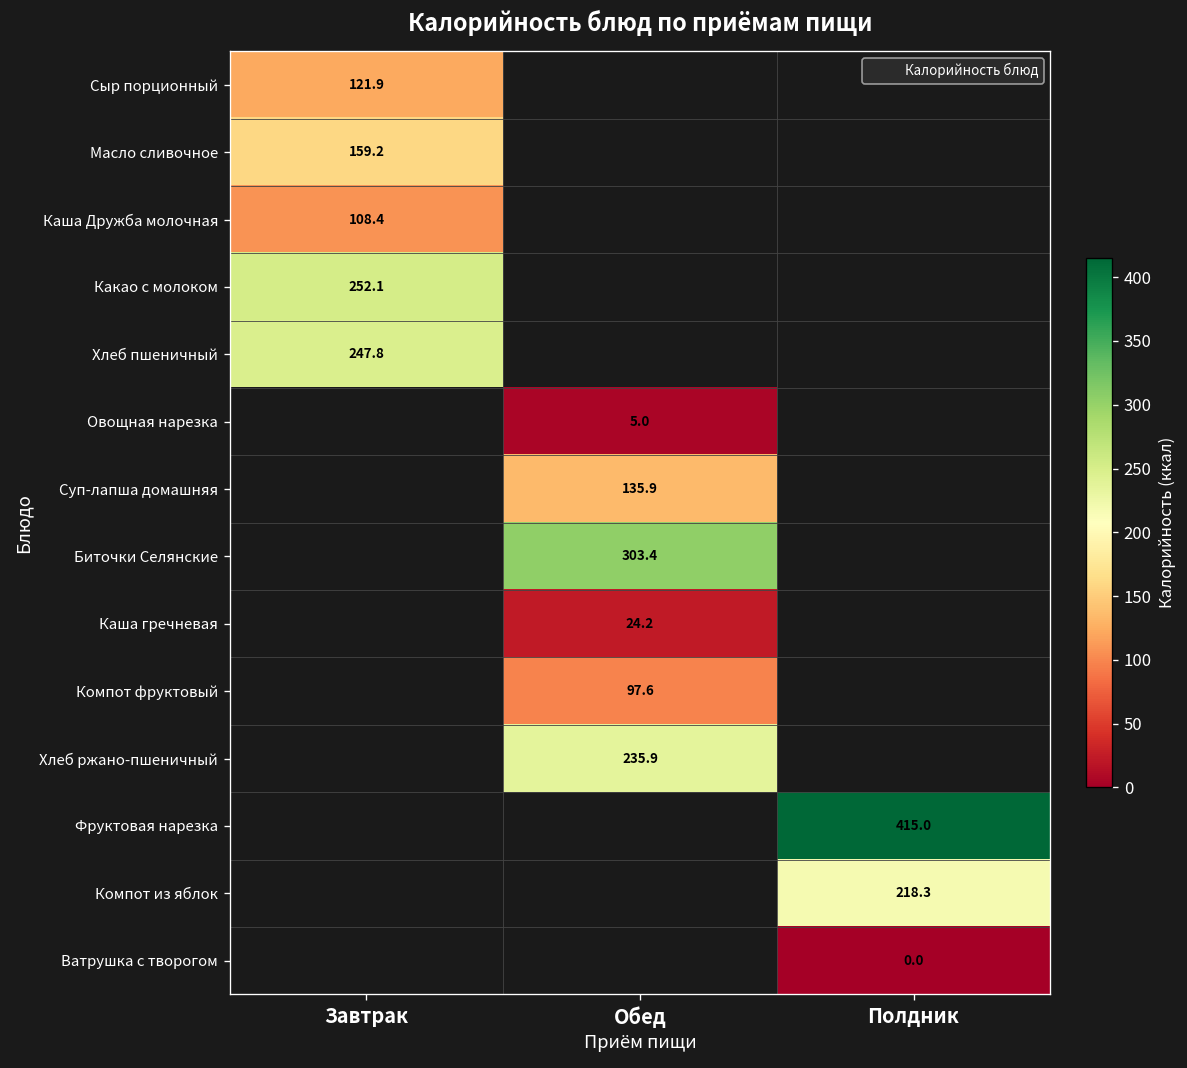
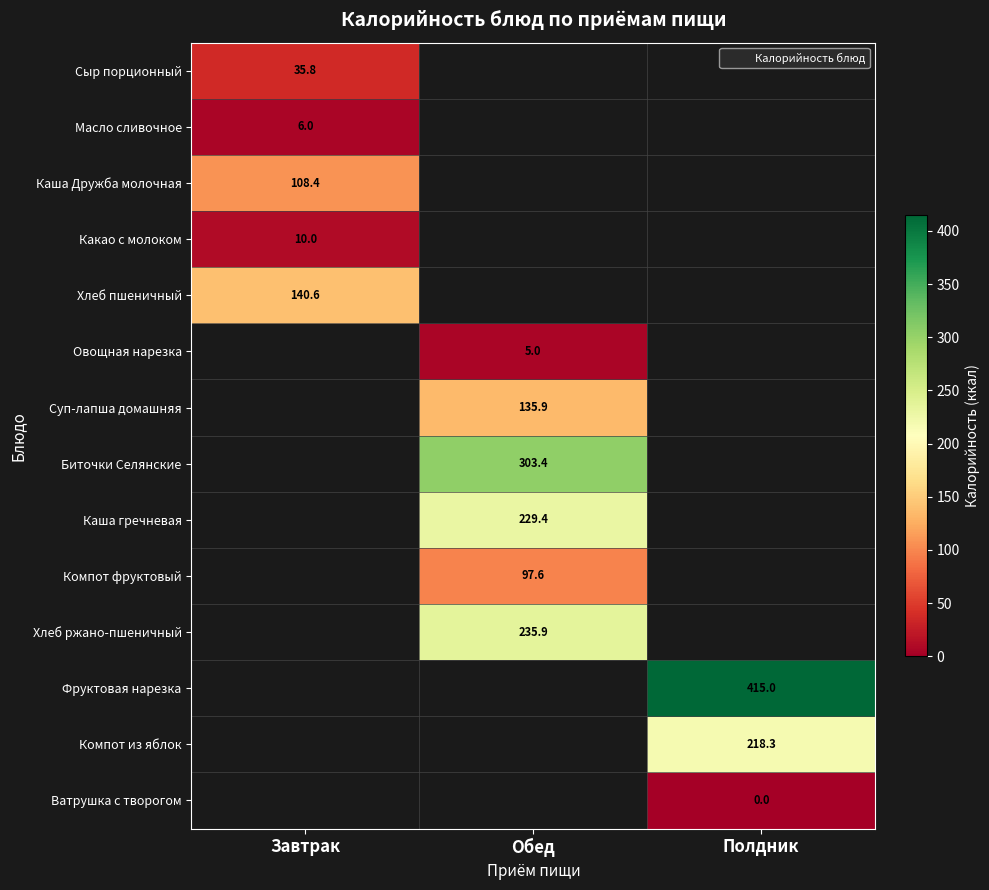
Сыр порционный, Завтрак: 121.9 -> 35.8
Масло сливочное, Завтрак: 159.2 -> 6.0
Какао с молоком, Завтрак: 252.1 -> 10.0
Хлеб пшеничный, Завтрак: 247.8 -> 140.6
Каша гречневая, Обед: 24.2 -> 229.4
